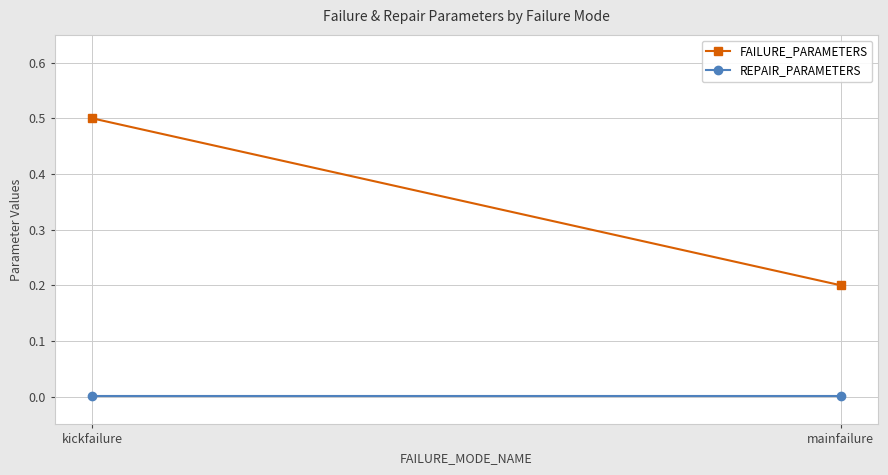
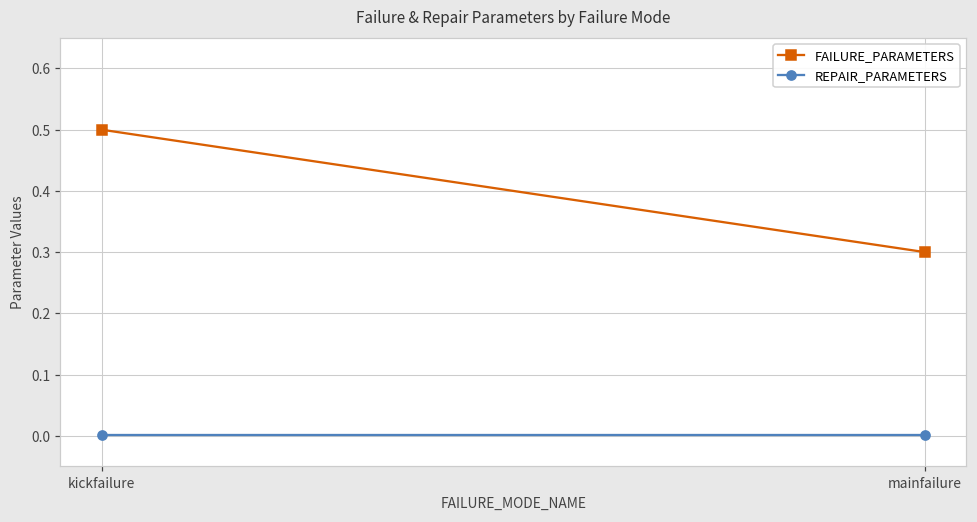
FAILURE_PARAMETERS, mainfailure: 0.2 -> 0.3
